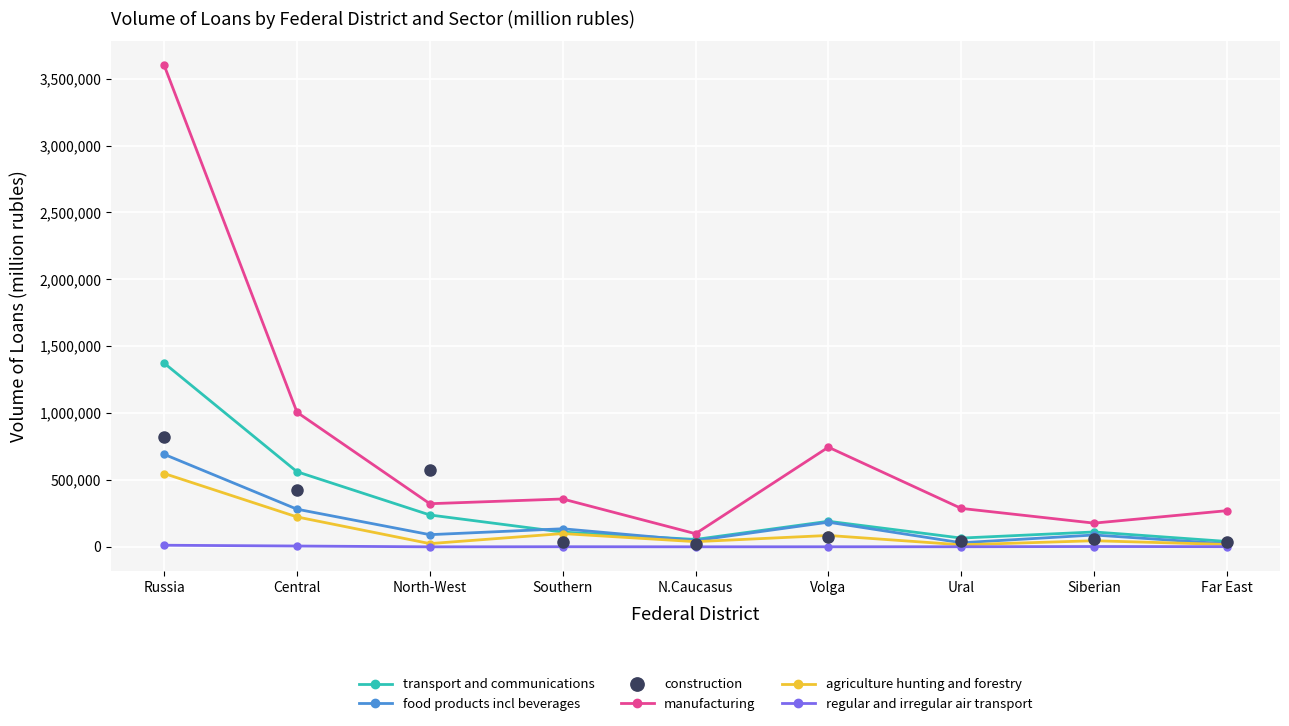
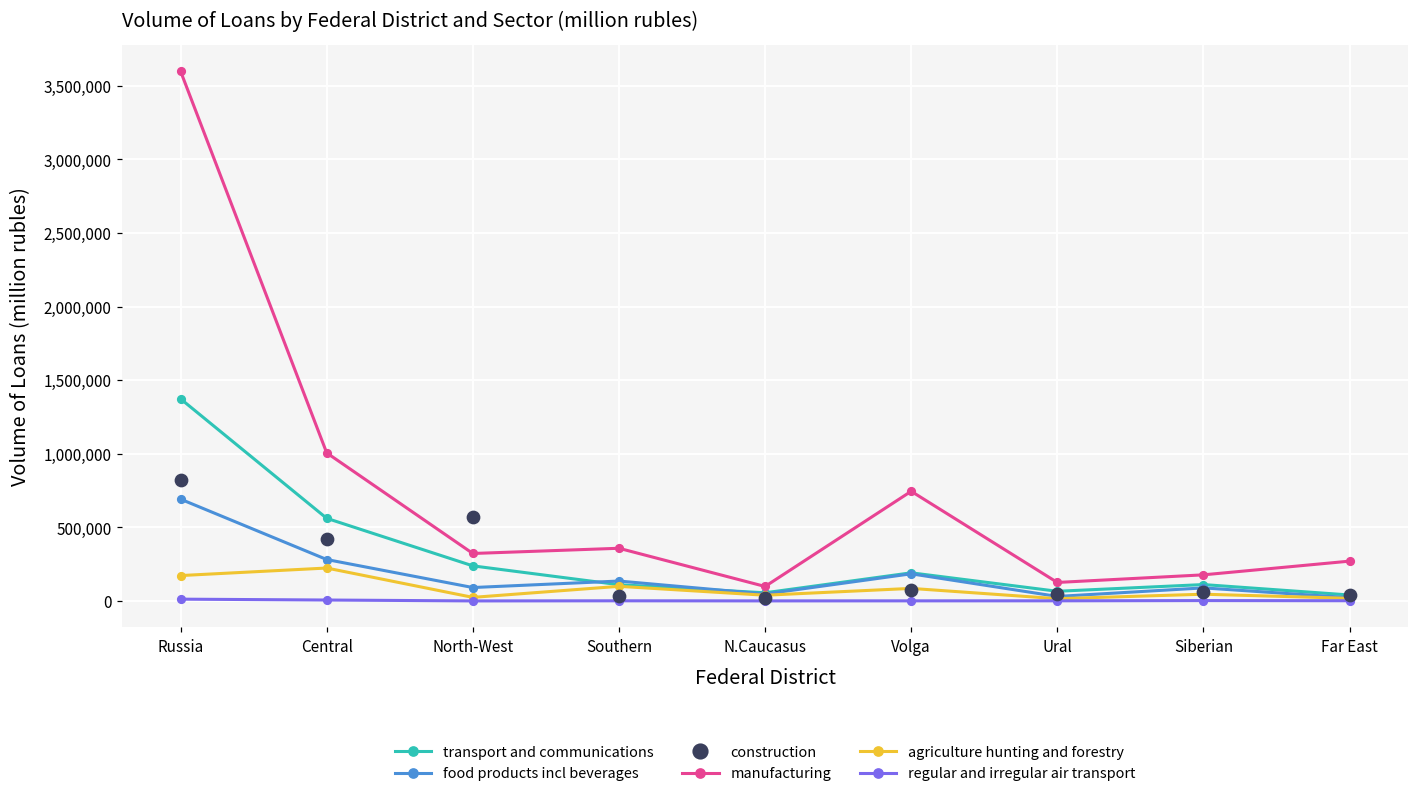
agriculture hunting and forestry, Russia: 550,000 -> 170,000
manufacturing, Ural: 290,000 -> 130,000
